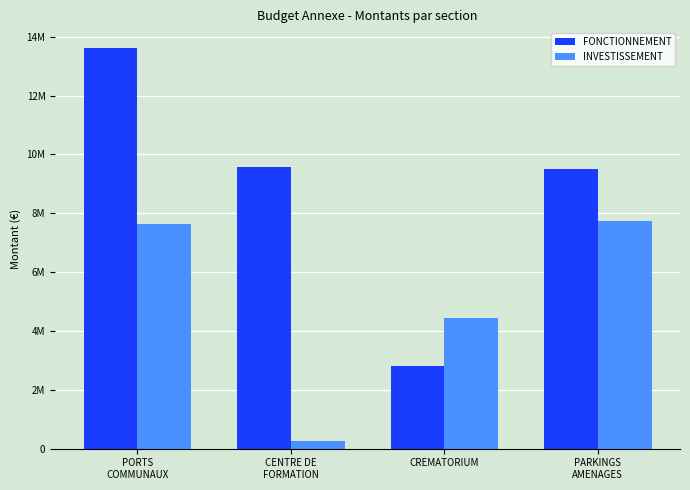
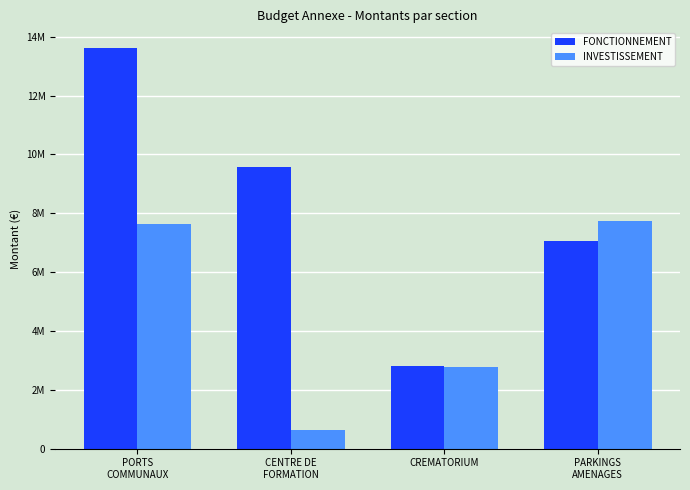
INVESTISSEMENT, CENTRE DE FORMATION: 300000 -> 600000
INVESTISSEMENT, CREMATORIUM: 4500000 -> 2800000
FONCTIONNEMENT, PARKINGS AMENAGES: 9500000 -> 7100000
